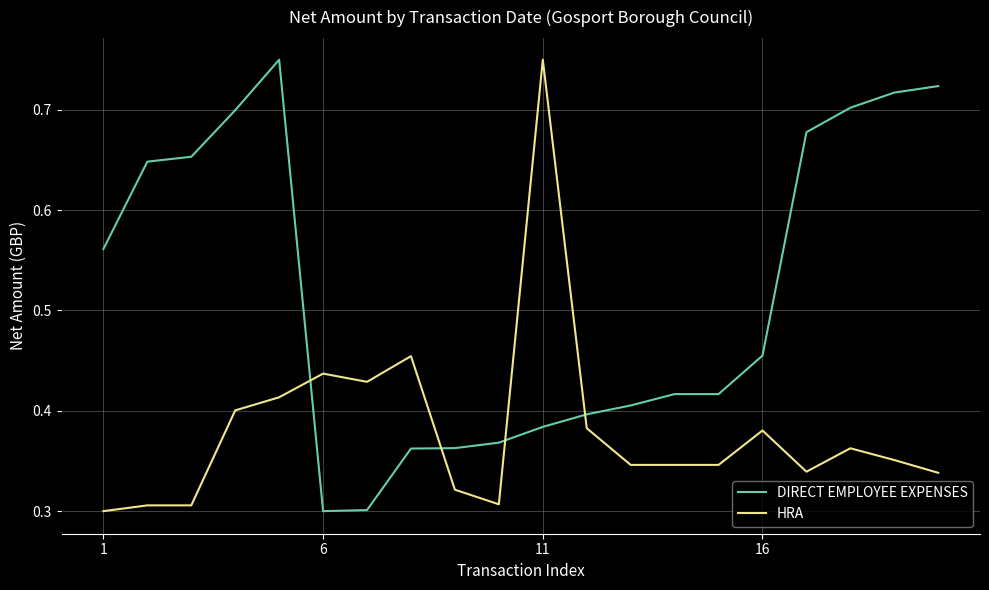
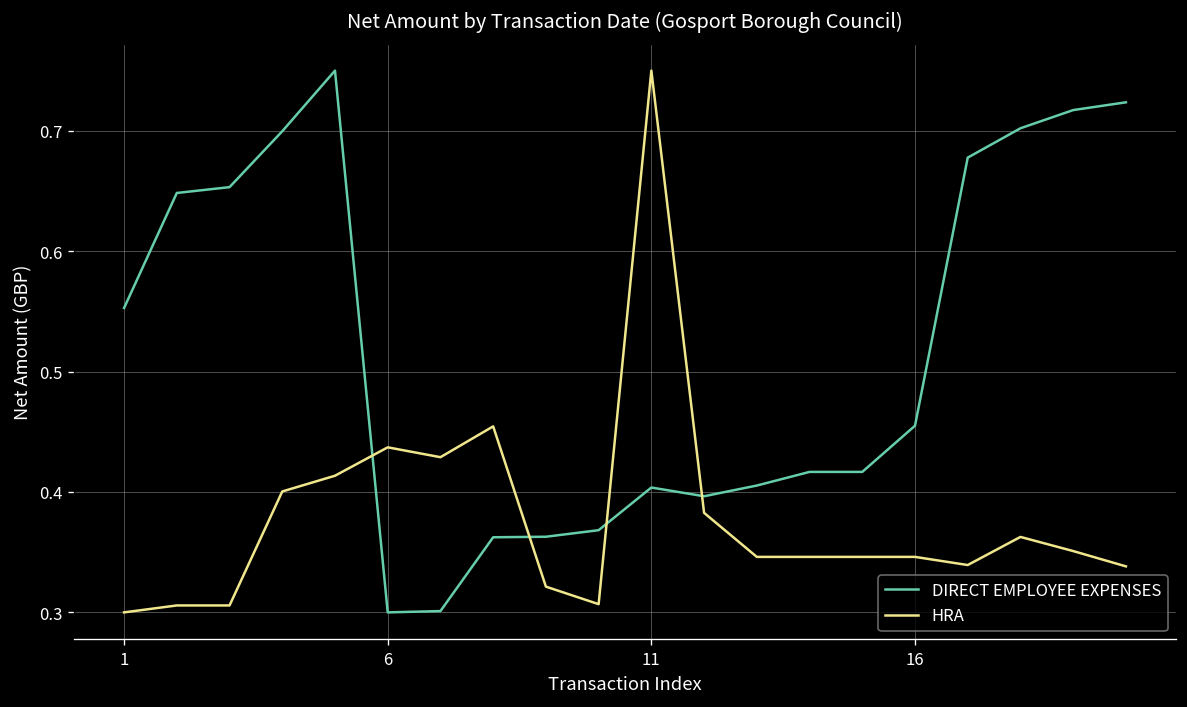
DIRECT EMPLOYEE EXPENSES, 1: 0.561 -> 0.553
DIRECT EMPLOYEE EXPENSES, 11: 0.384 -> 0.404
HRA, 16: 0.380 -> 0.346
